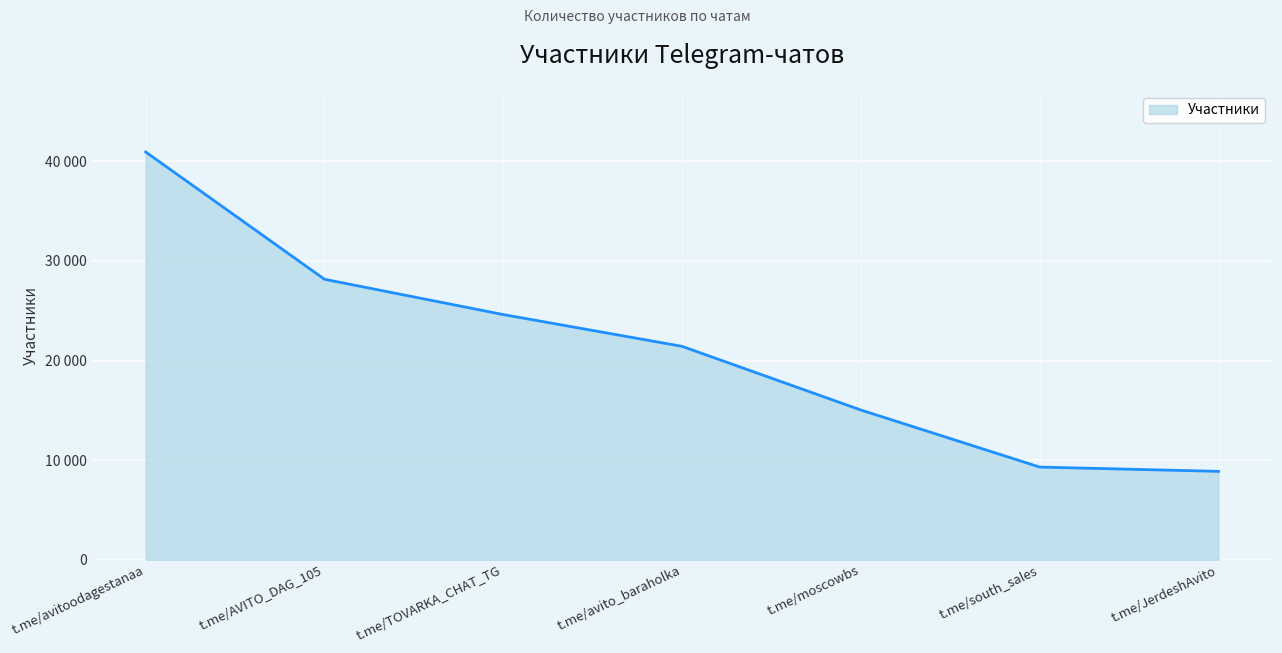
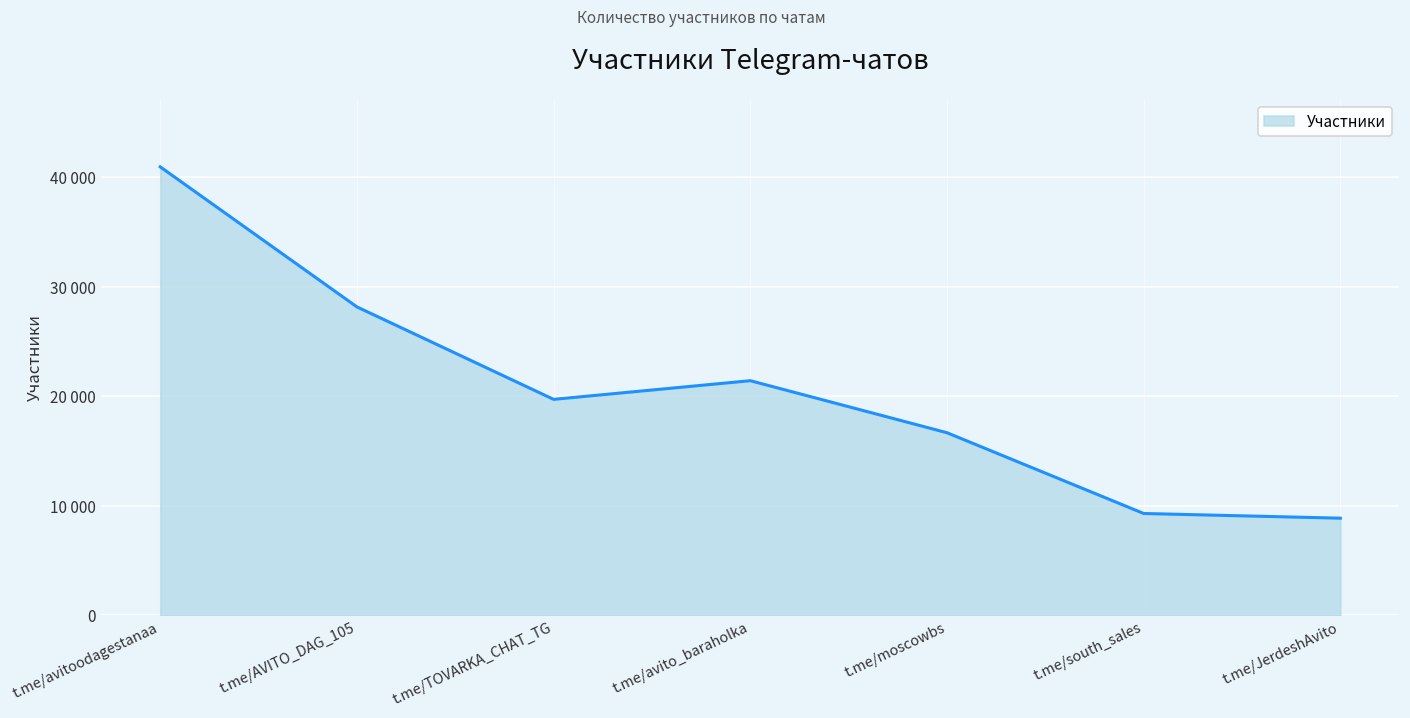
t.me/TOVARKA_CHAT_TG: 25000 -> 20000
t.me/moscowbs: 15000 -> 17000
